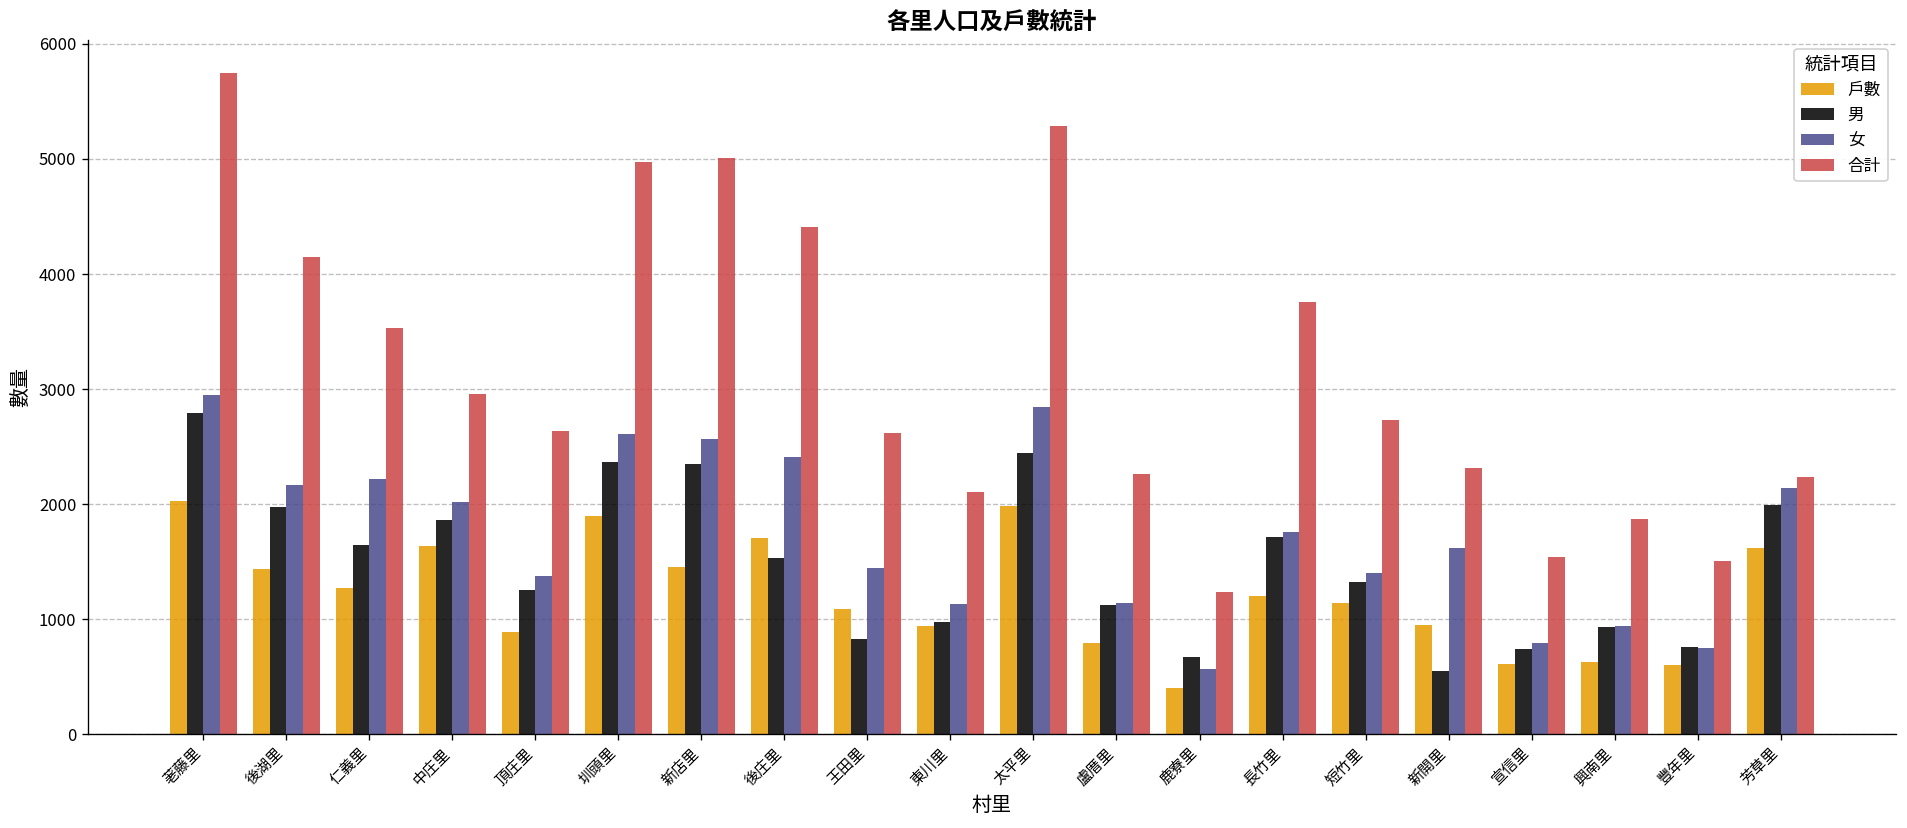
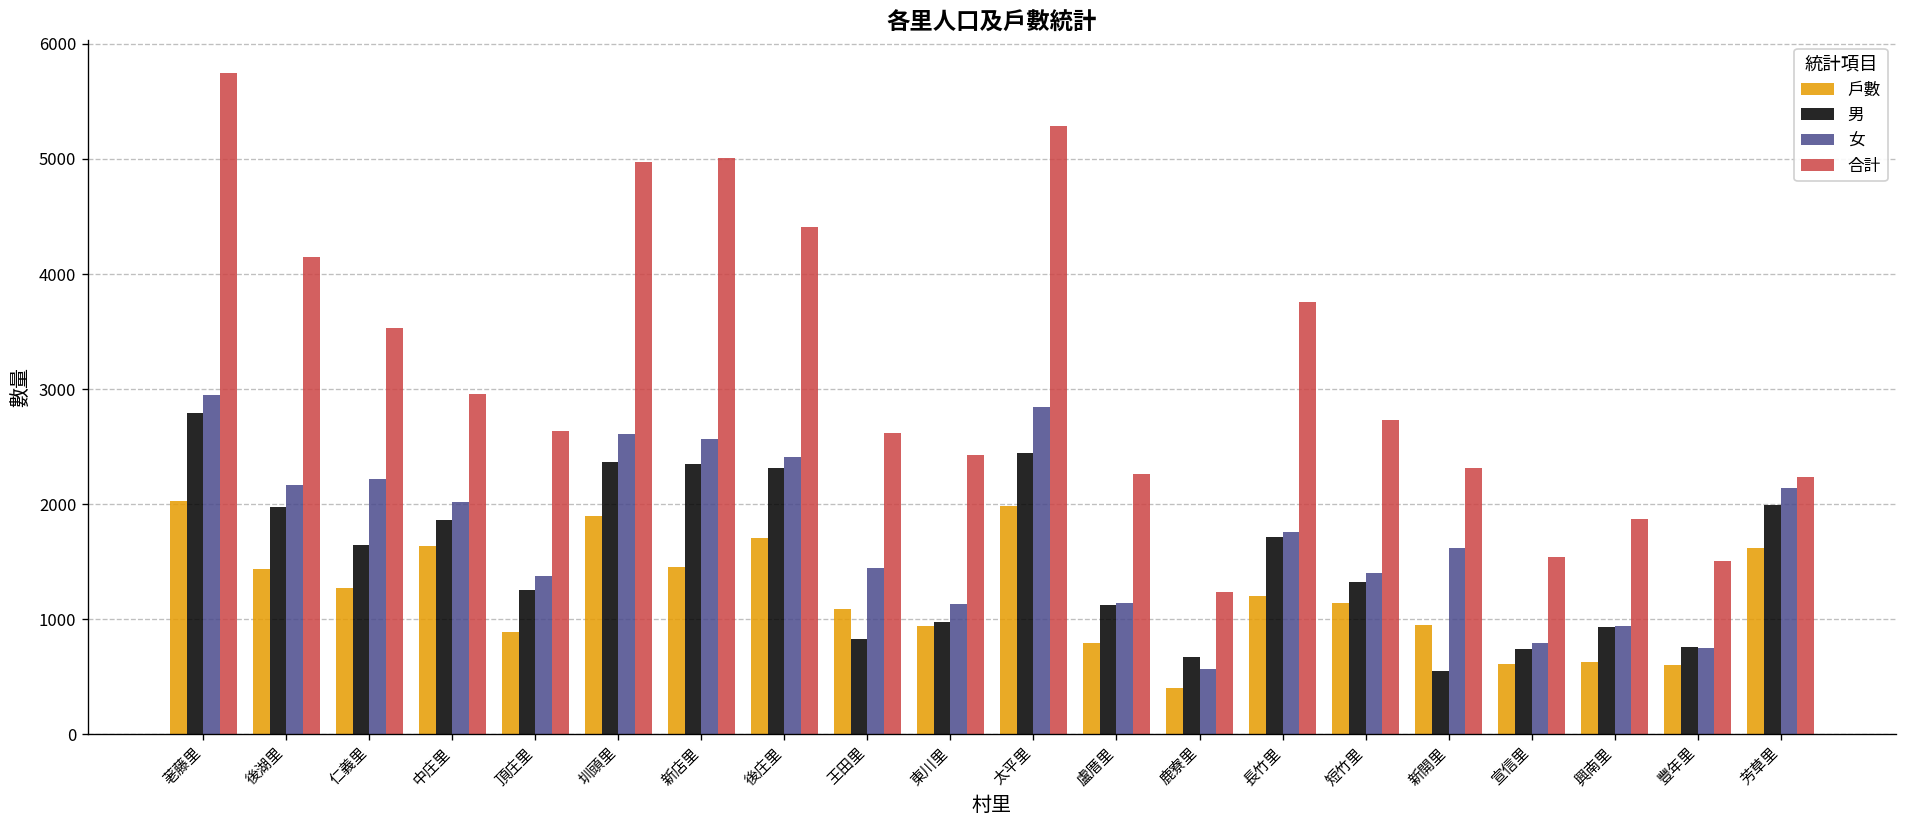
男, 後庄里: 1500 -> 2300
合計, 東川里: 2100 -> 2400
